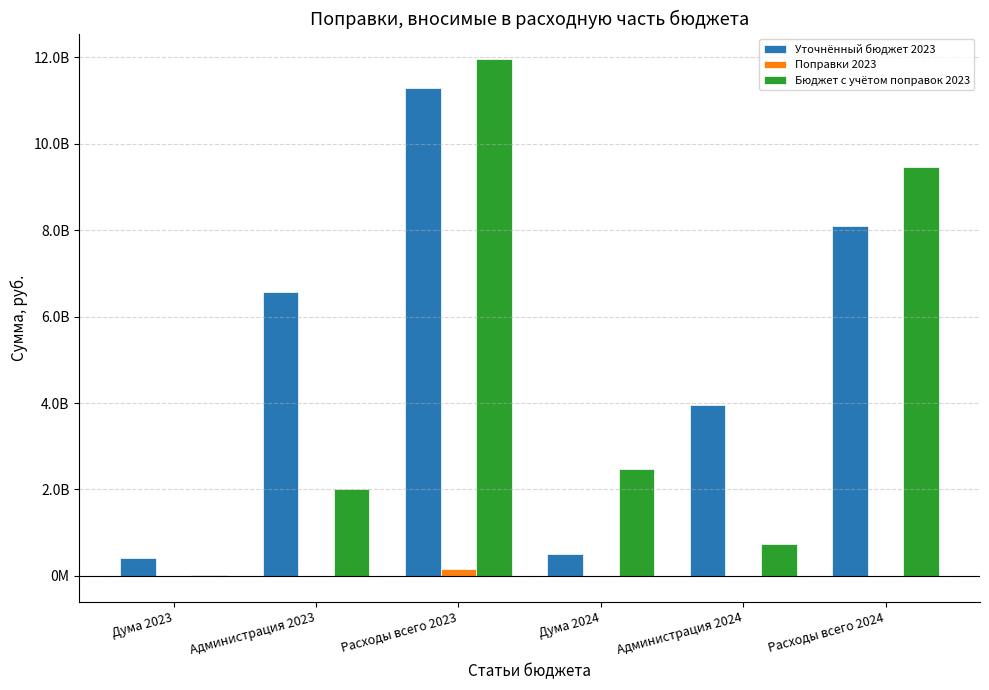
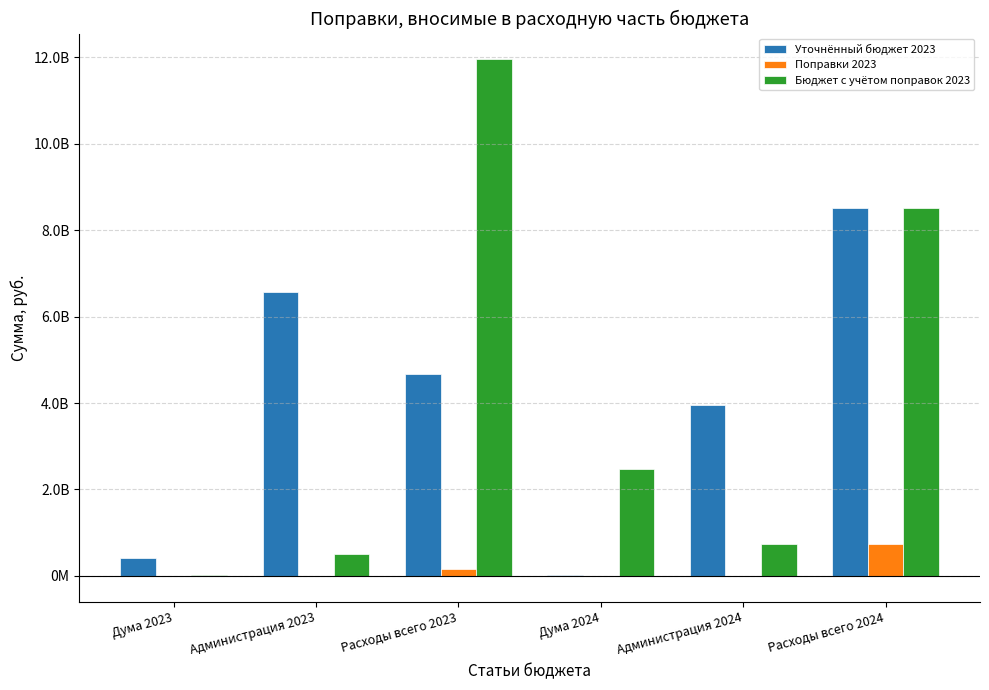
Бюджет с учётом поправок 2023, Администрация 2023: 2000000000 -> 500000000
Уточнённый бюджет 2023, Расходы всего 2023: 11300000000 -> 4700000000
Уточнённый бюджет 2023, Дума 2024: 500000000 -> 0
Уточнённый бюджет 2023, Расходы всего 2024: 8100000000 -> 8500000000
Поправки 2023, Расходы всего 2024: 0 -> 700000000
Бюджет с учётом поправок 2023, Расходы всего 2024: 9500000000 -> 8500000000
